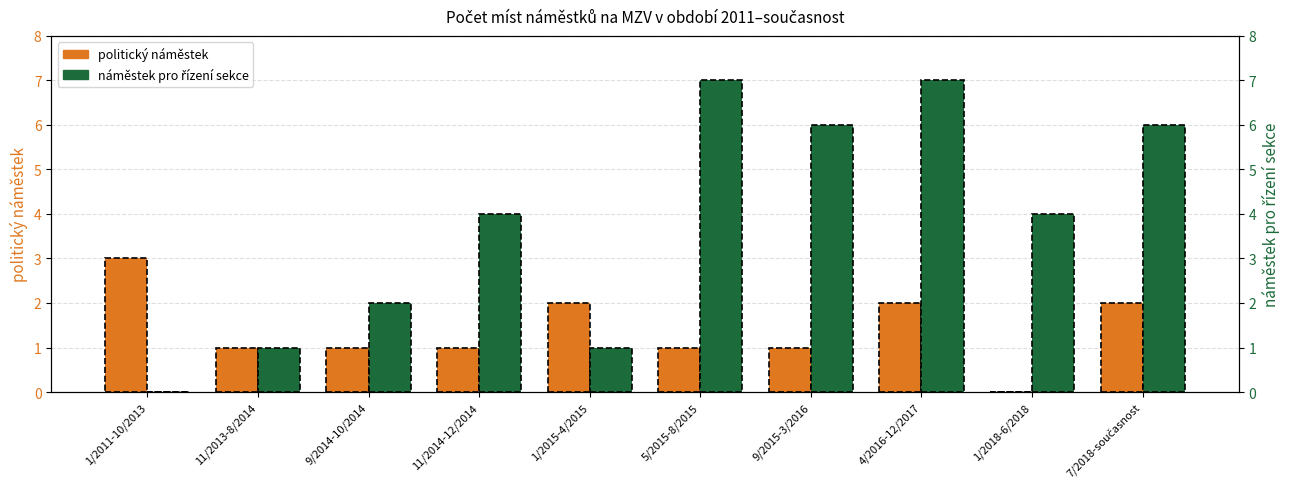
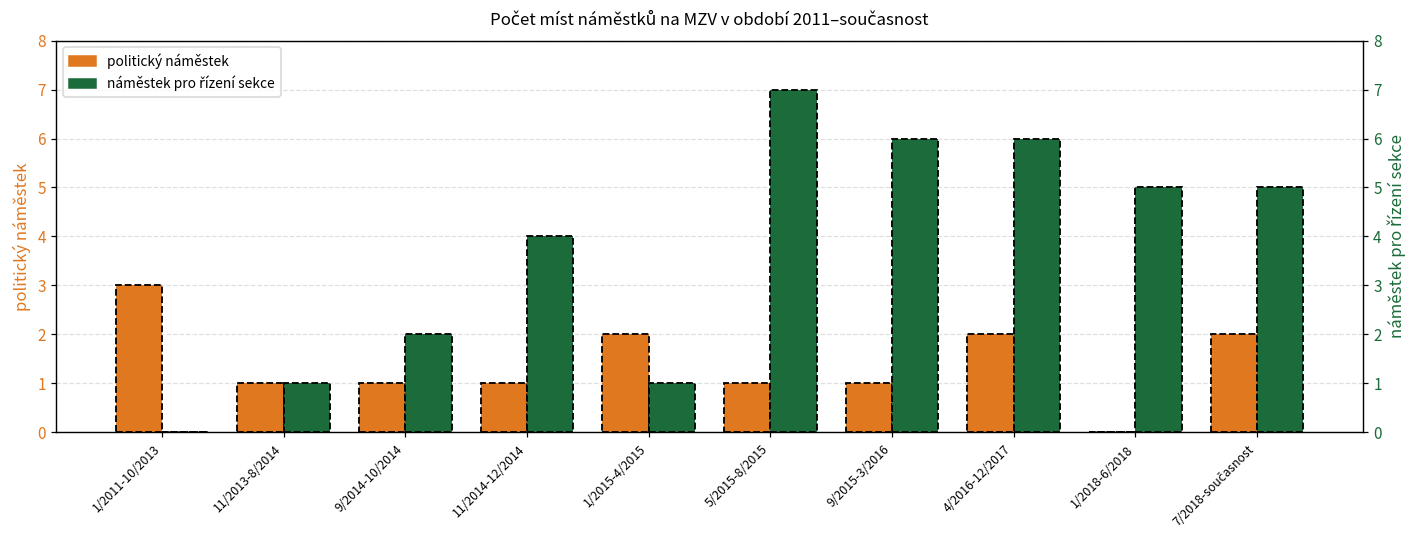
náměstek pro řízení sekce, 4/2016-12/2017: 7 -> 6
náměstek pro řízení sekce, 1/2018-6/2018: 4 -> 5
náměstek pro řízení sekce, 7/2018-současnost: 6 -> 5
